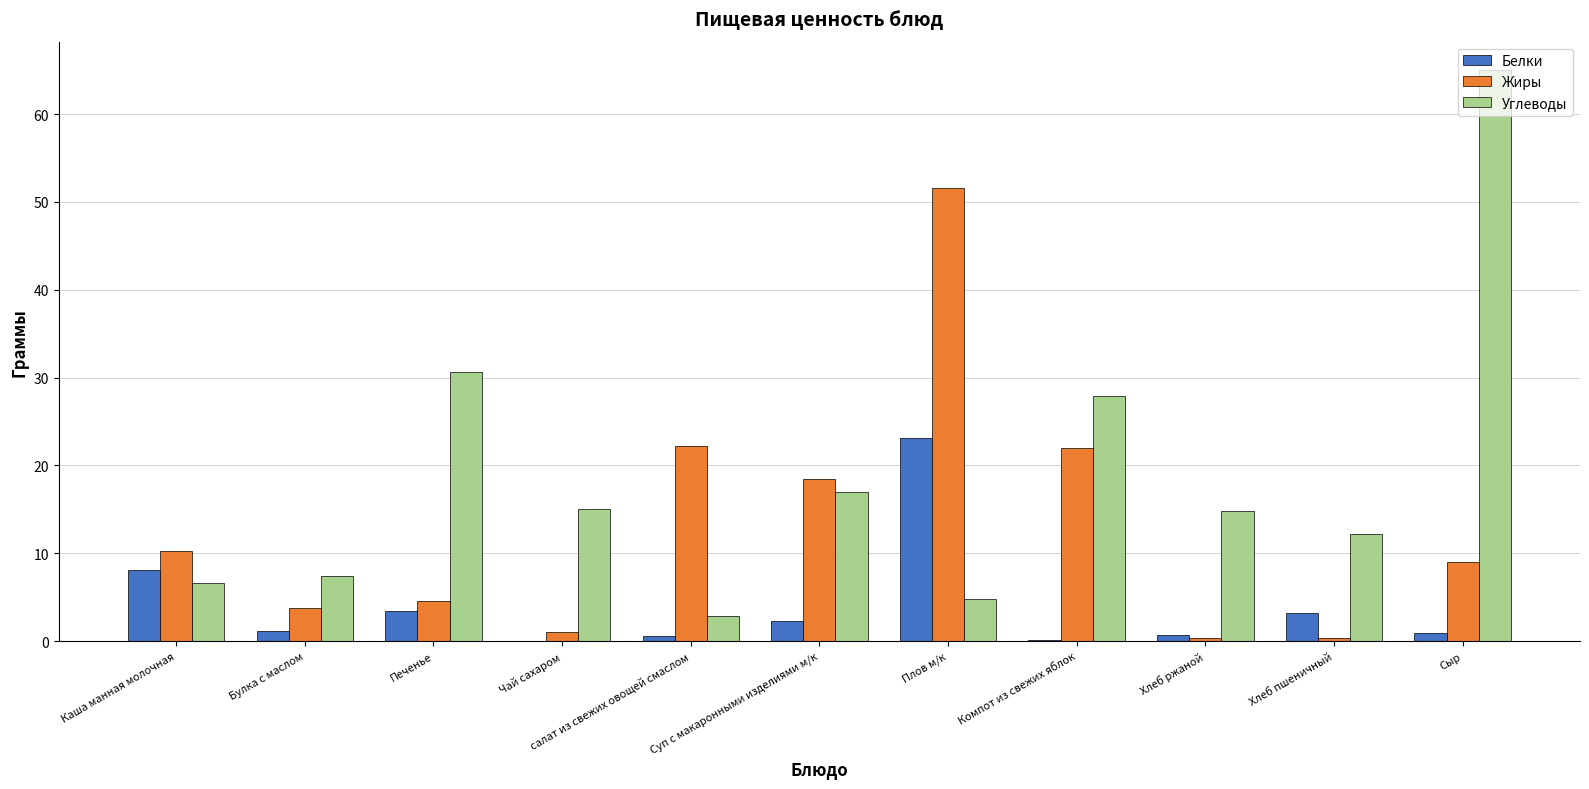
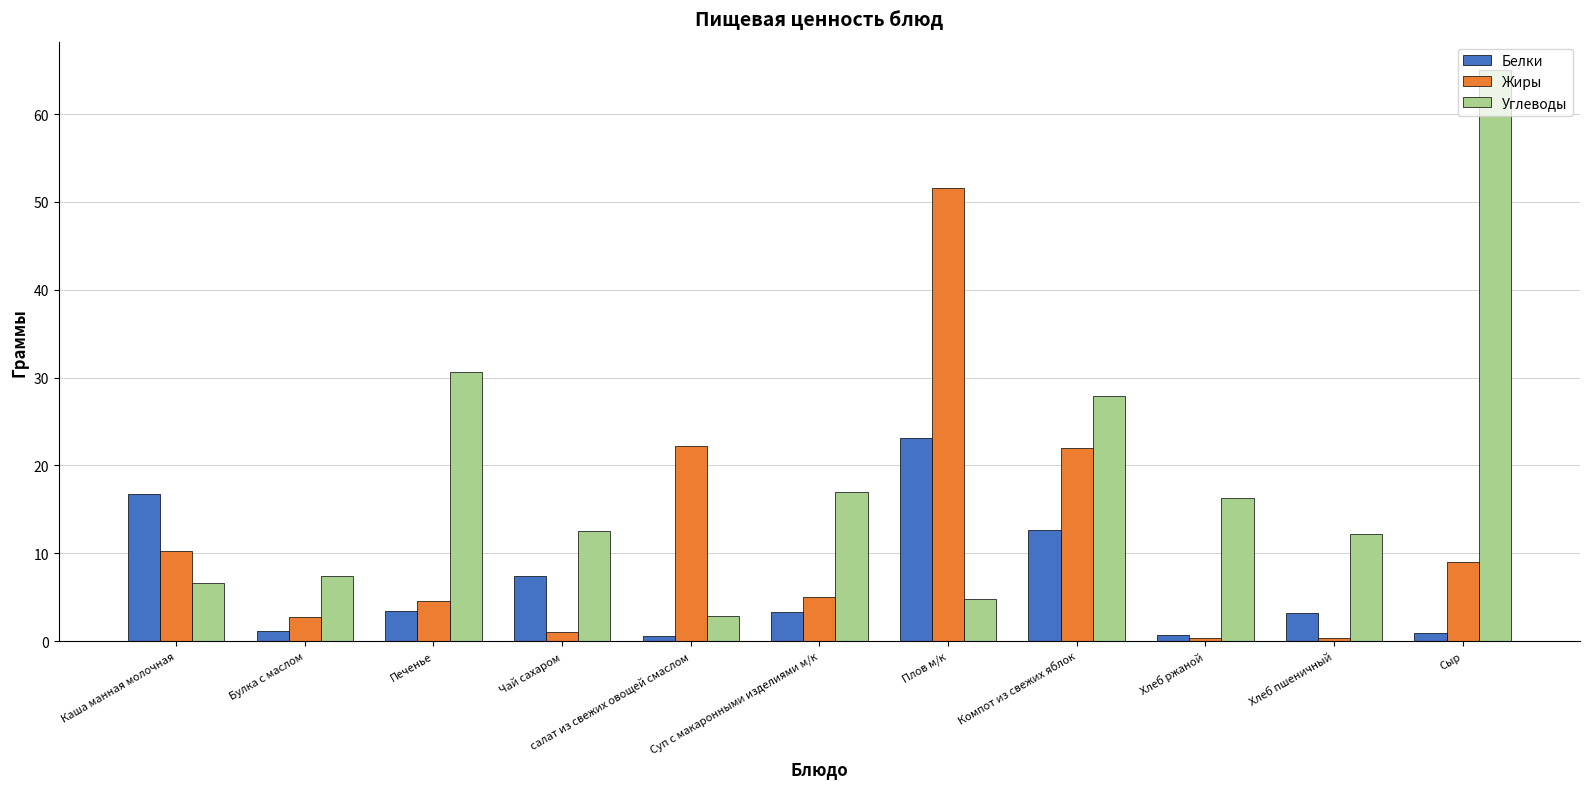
Белки, Каша манная молочная: 8 -> 17
Жиры, Булка с маслом: 4 -> 3
Белки, Чай сахаром: 0 -> 7
Углеводы, Чай сахаром: 15 -> 13
Белки, Суп с макаронными изделиями м/к: 2 -> 3
Жиры, Суп с макаронными изделиями м/к: 18 -> 5
Белки, Компот из свежих яблок: 0 -> 13
Углеводы, Хлеб ржаной: 15 -> 16
